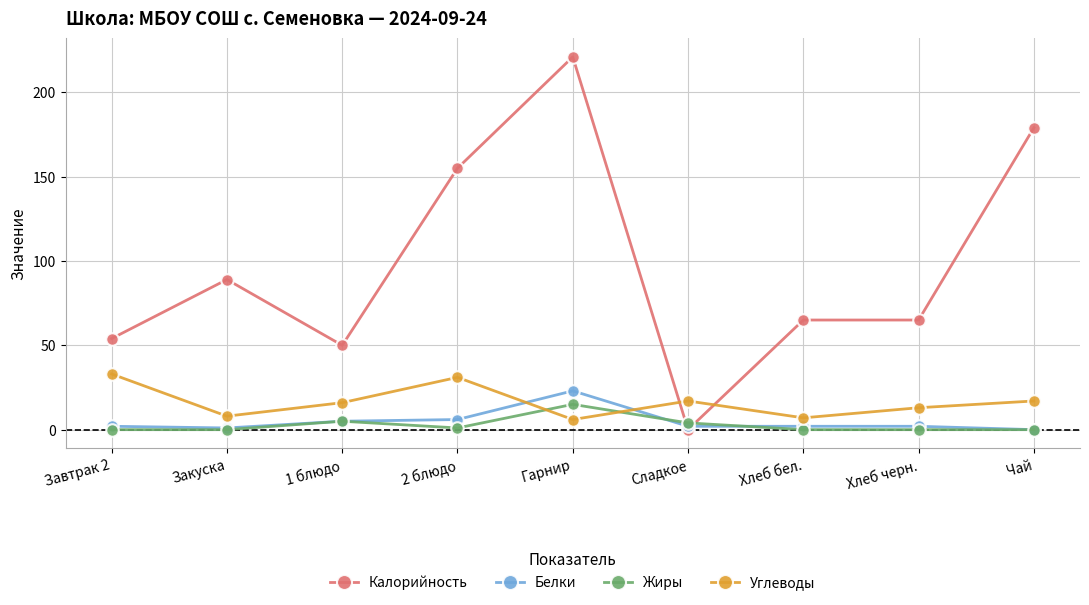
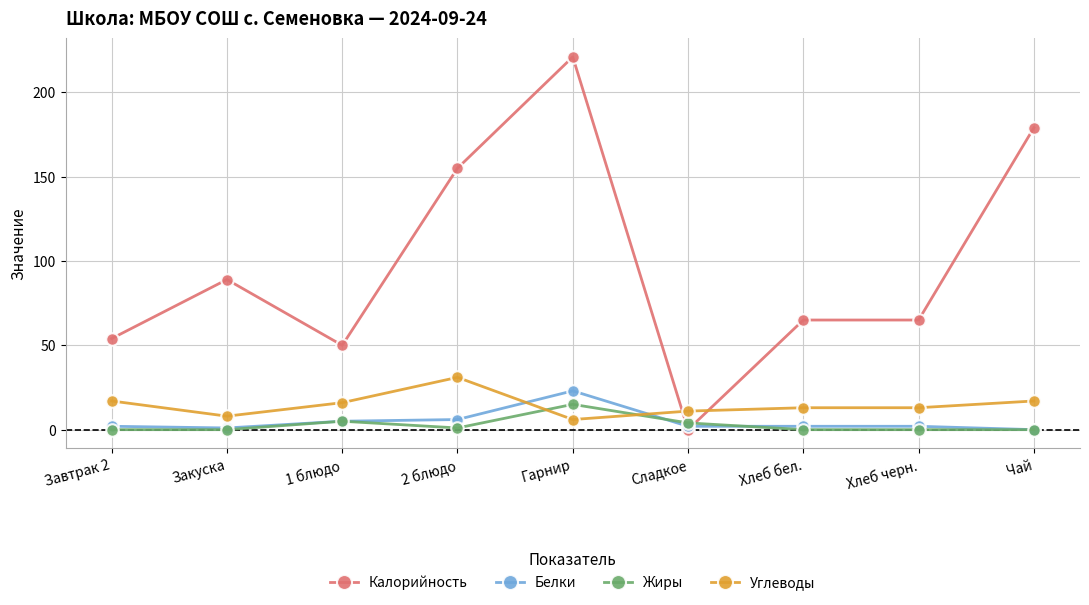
Углеводы, Завтрак 2: 33 -> 17
Углеводы, Сладкое: 17 -> 11
Углеводы, Хлеб бел.: 7 -> 13
